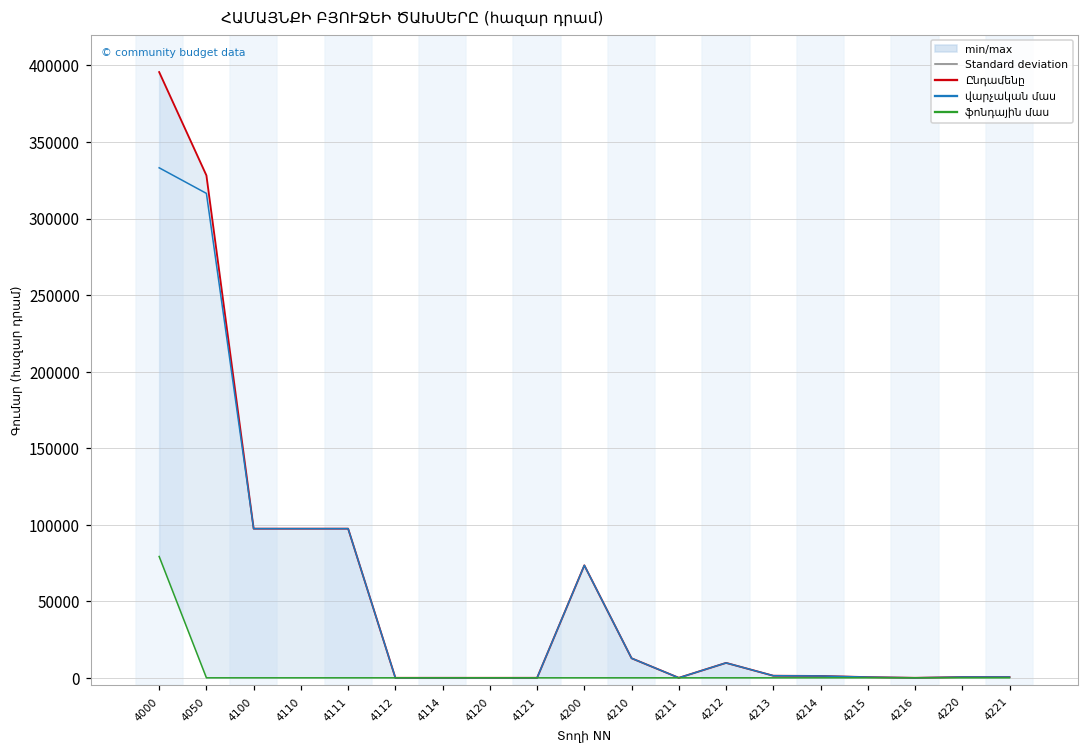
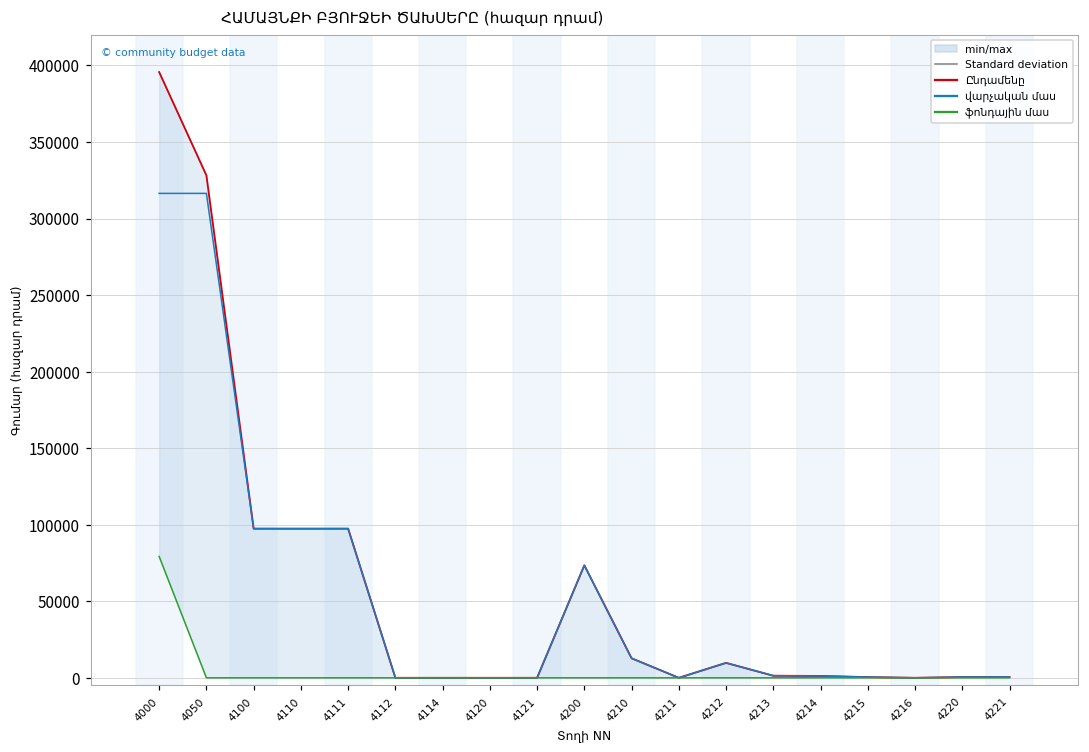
վարչական մաս, 4000: 333000 -> 316000
